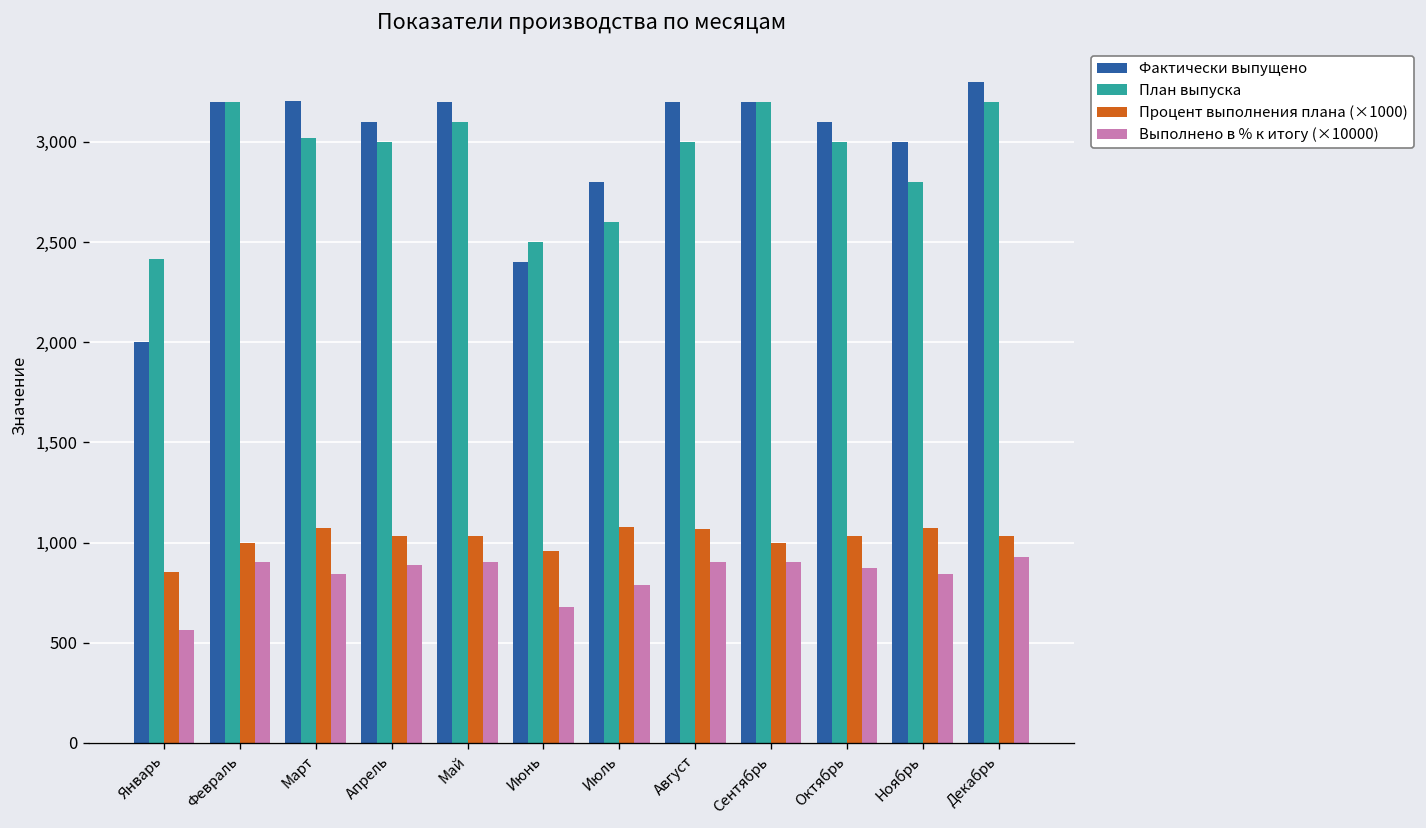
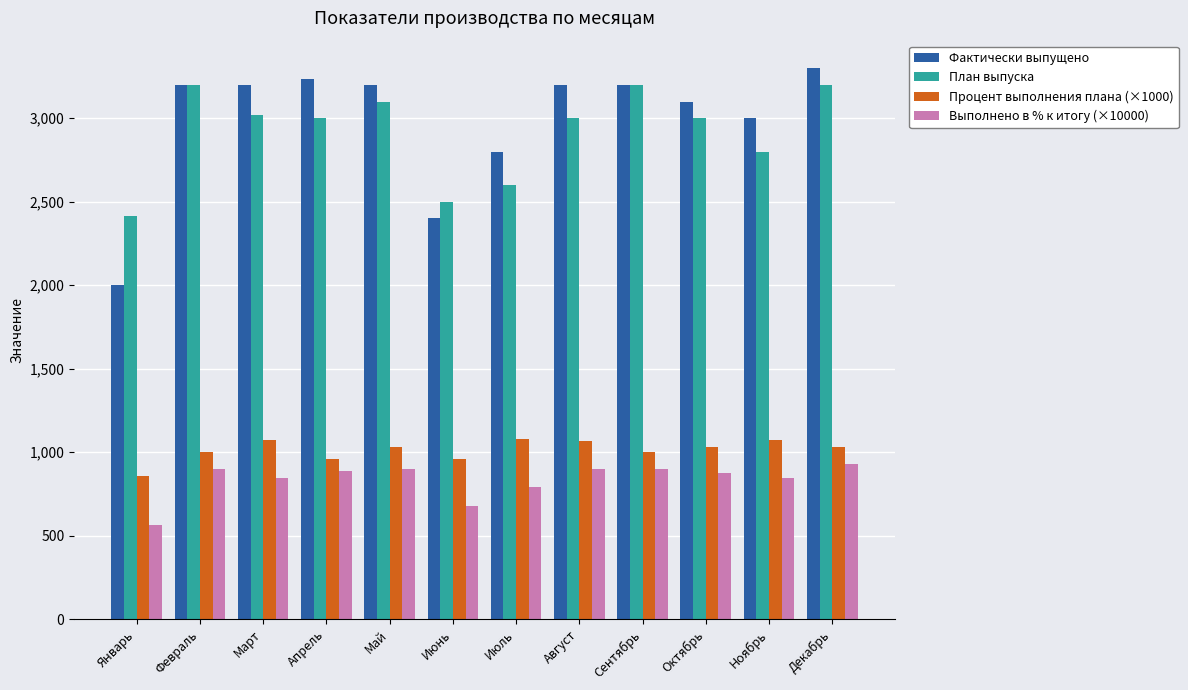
Фактически выпущено, Апрель: 3,100 -> 3,240
Процент выполнения плана (×1000), Апрель: 1,030 -> 960
